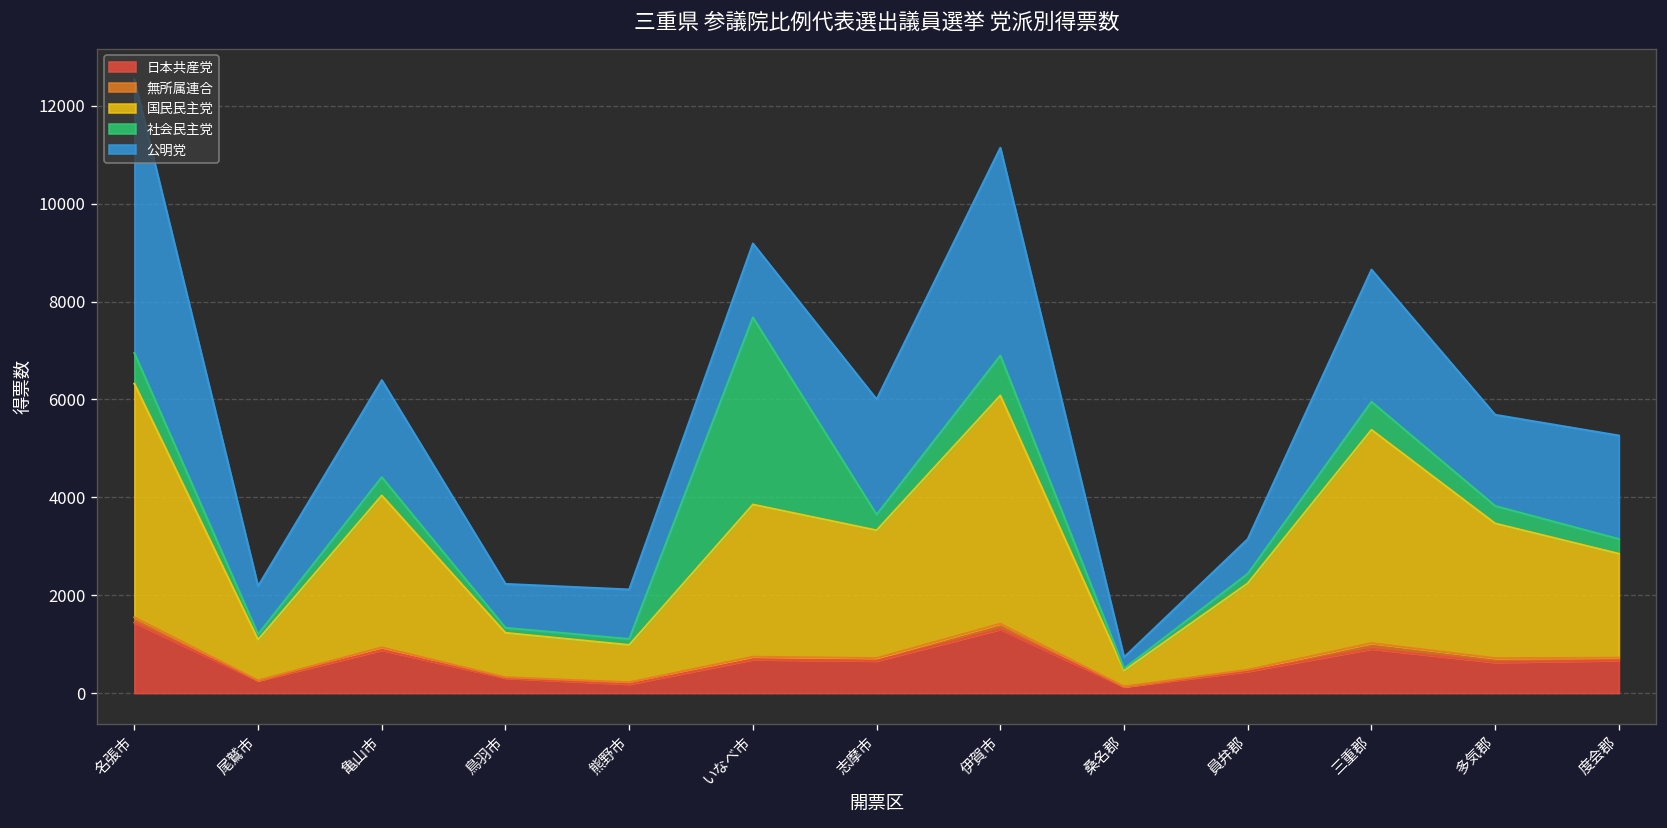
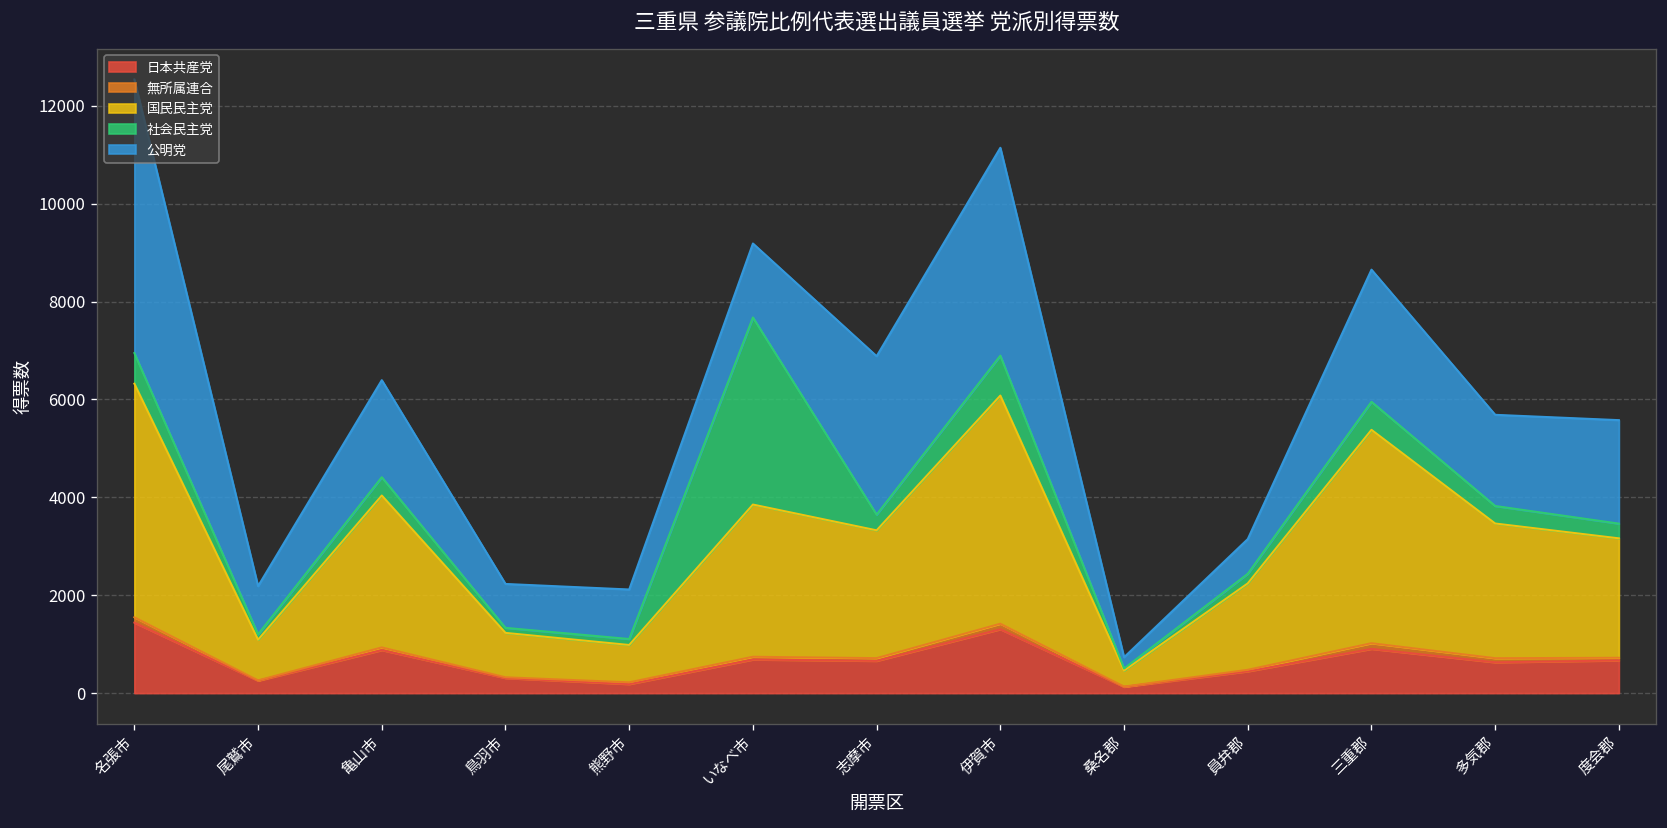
公明党, 志摩市: 2400 -> 3200
国民民主党, 度会郡: 2100 -> 2400
